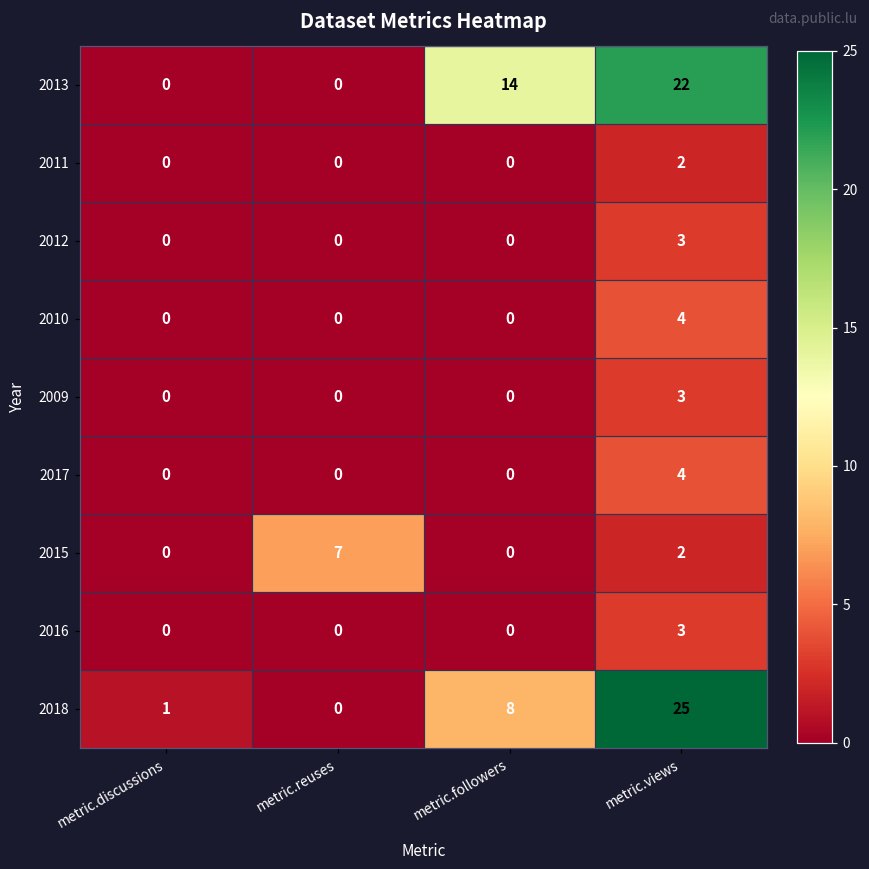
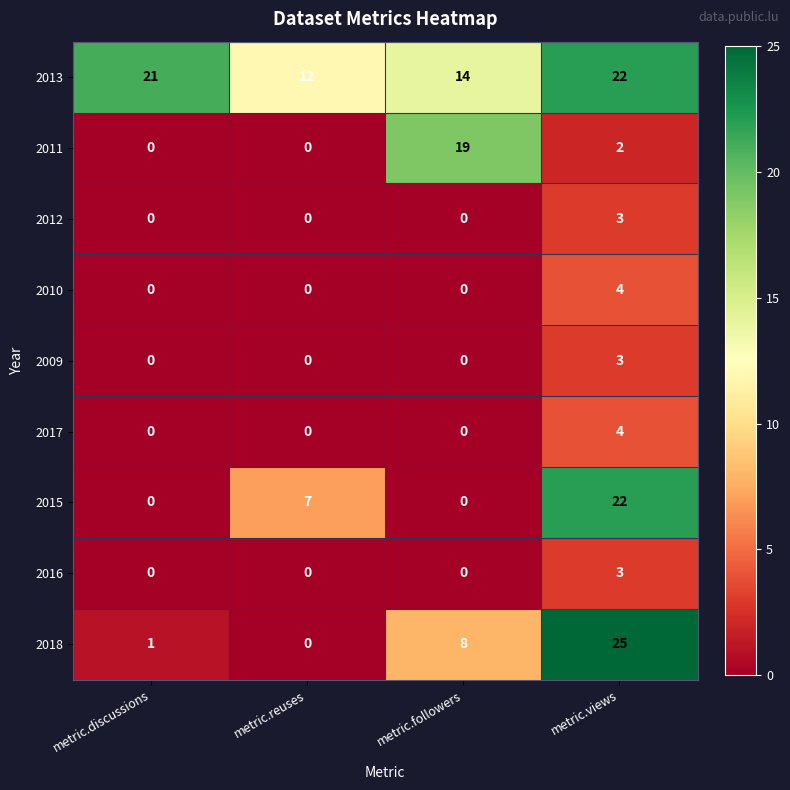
2013, metric.discussions: 0 -> 21
2013, metric.reuses: 0 -> 12
2011, metric.followers: 0 -> 19
2015, metric.views: 2 -> 22
